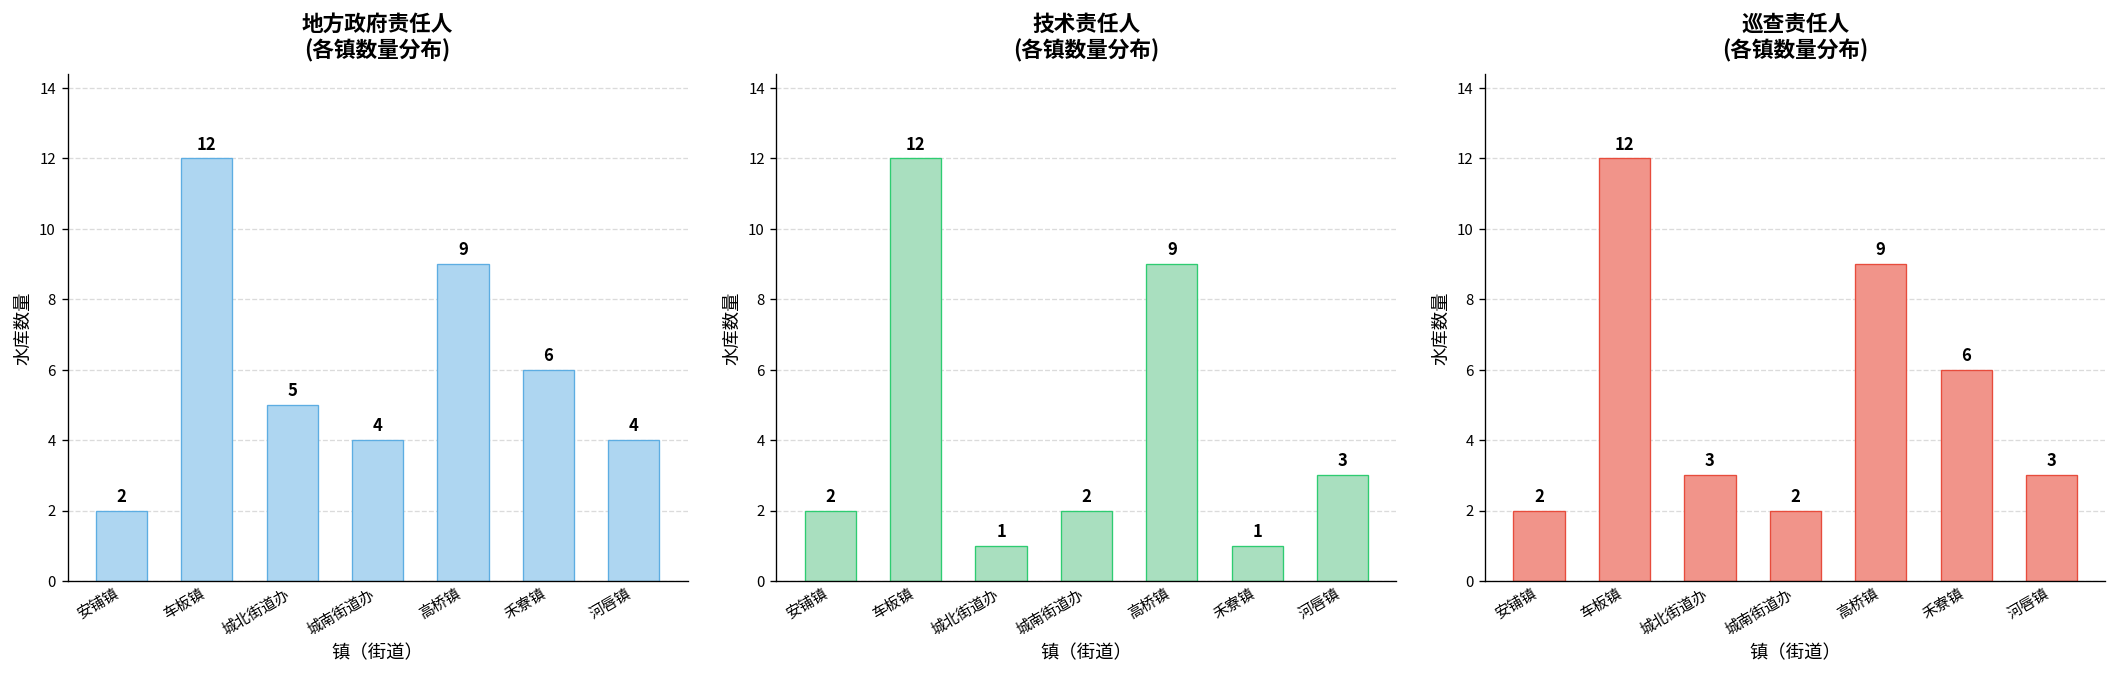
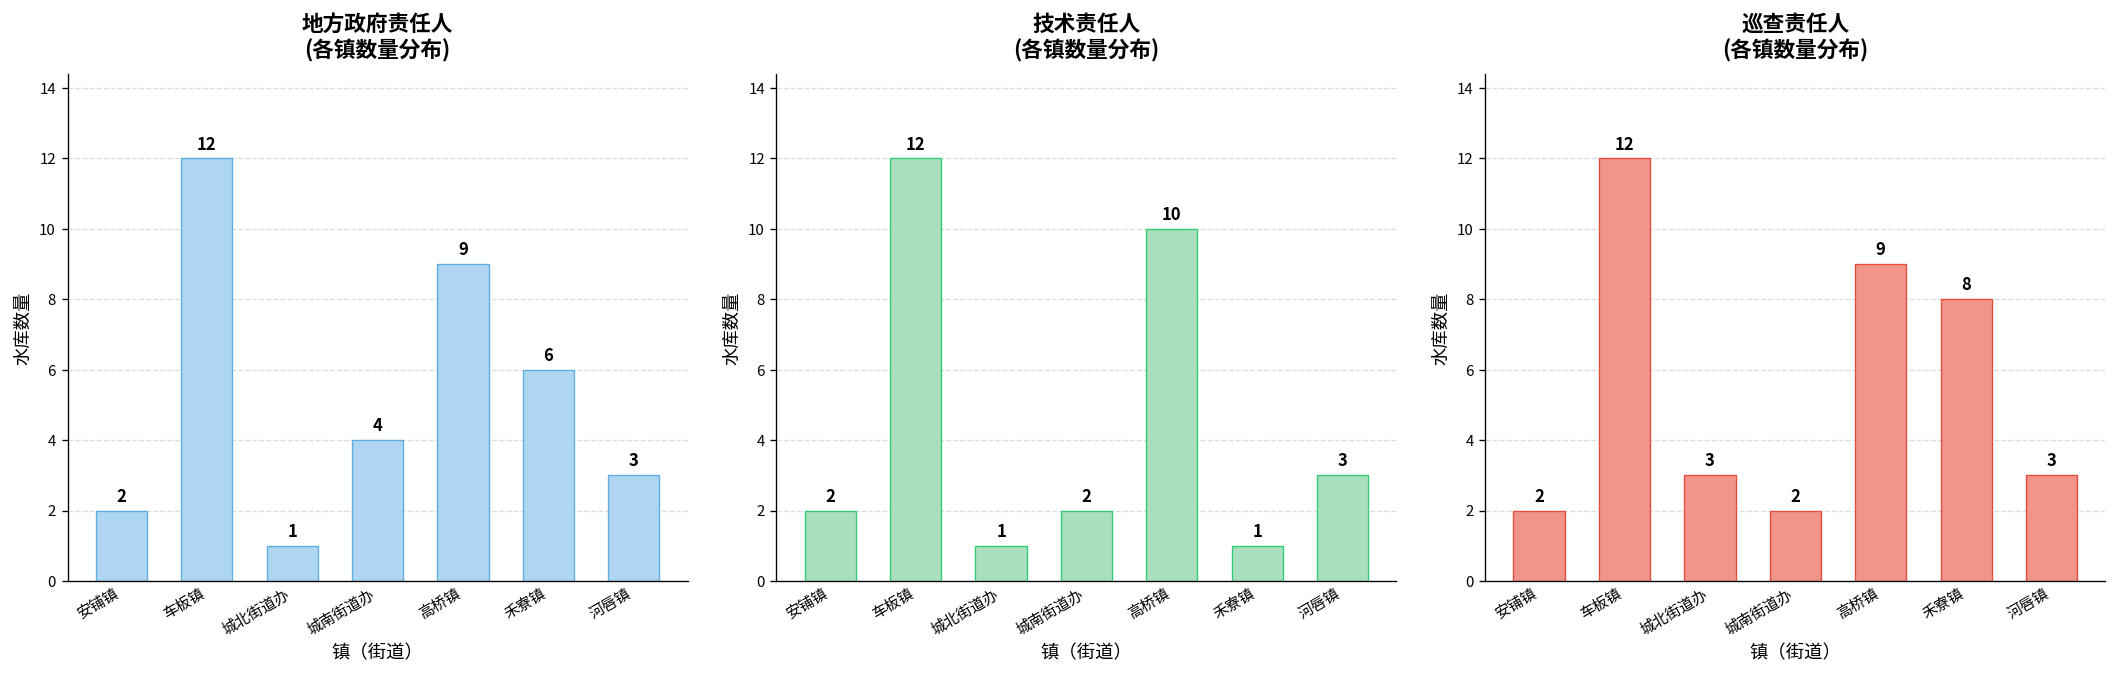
地方政府责任人 (各镇数量分布), 城北街道办: 5 -> 1
地方政府责任人 (各镇数量分布), 河唇镇: 4 -> 3
技术责任人 (各镇数量分布), 高桥镇: 9 -> 10
巡查责任人 (各镇数量分布), 禾寮镇: 6 -> 8
